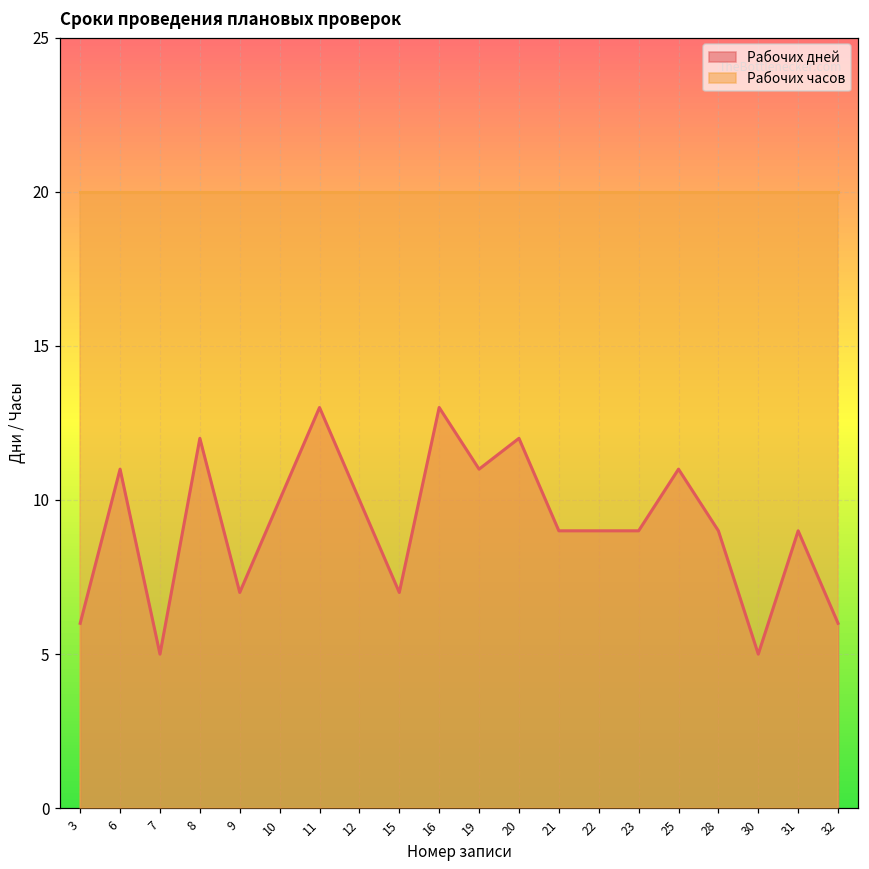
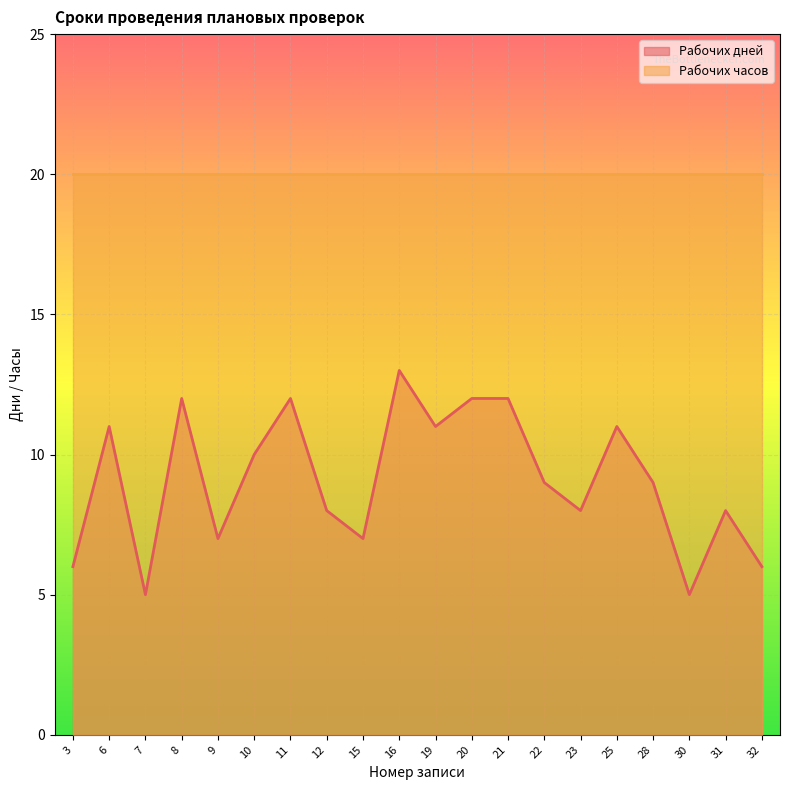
Рабочих дней, 11: 13 -> 12
Рабочих дней, 12: 10 -> 8
Рабочих дней, 21: 9 -> 12
Рабочих дней, 23: 9 -> 8
Рабочих дней, 31: 9 -> 8
